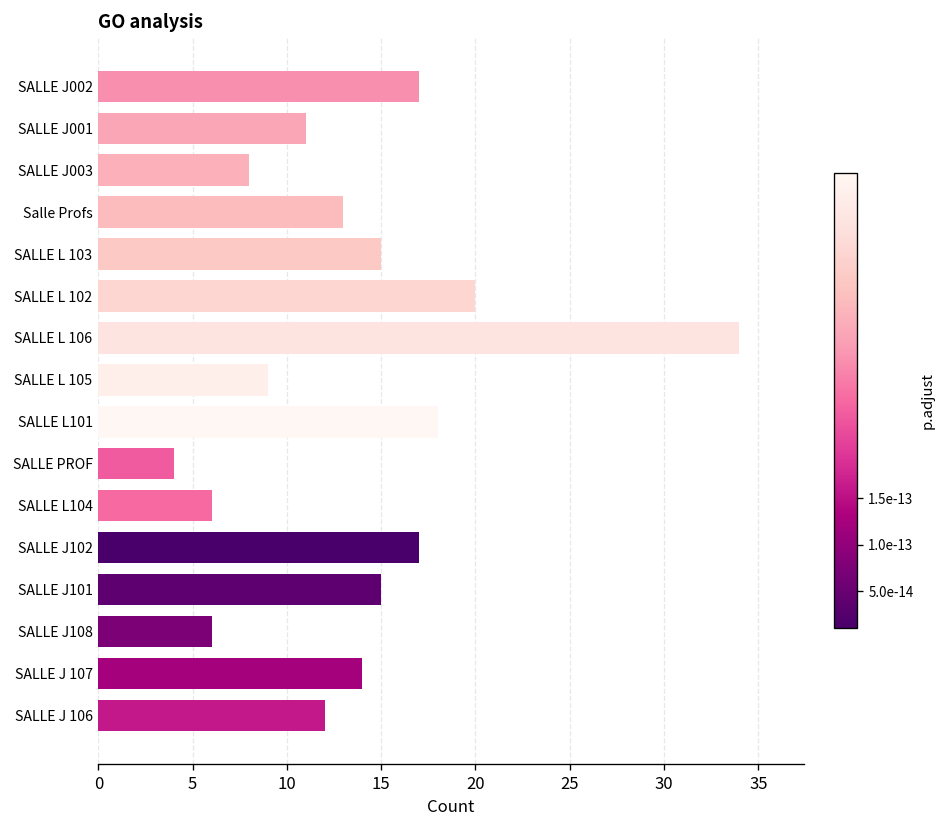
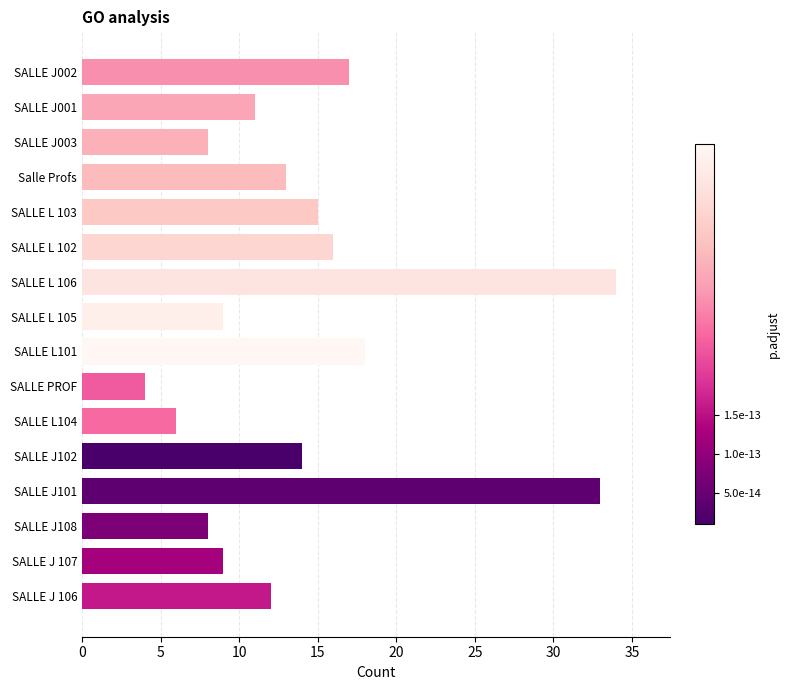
SALLE L 102: 20 -> 16
SALLE J102: 17 -> 14
SALLE J101: 15 -> 33
SALLE J108: 6 -> 8
SALLE J 107: 14 -> 9
